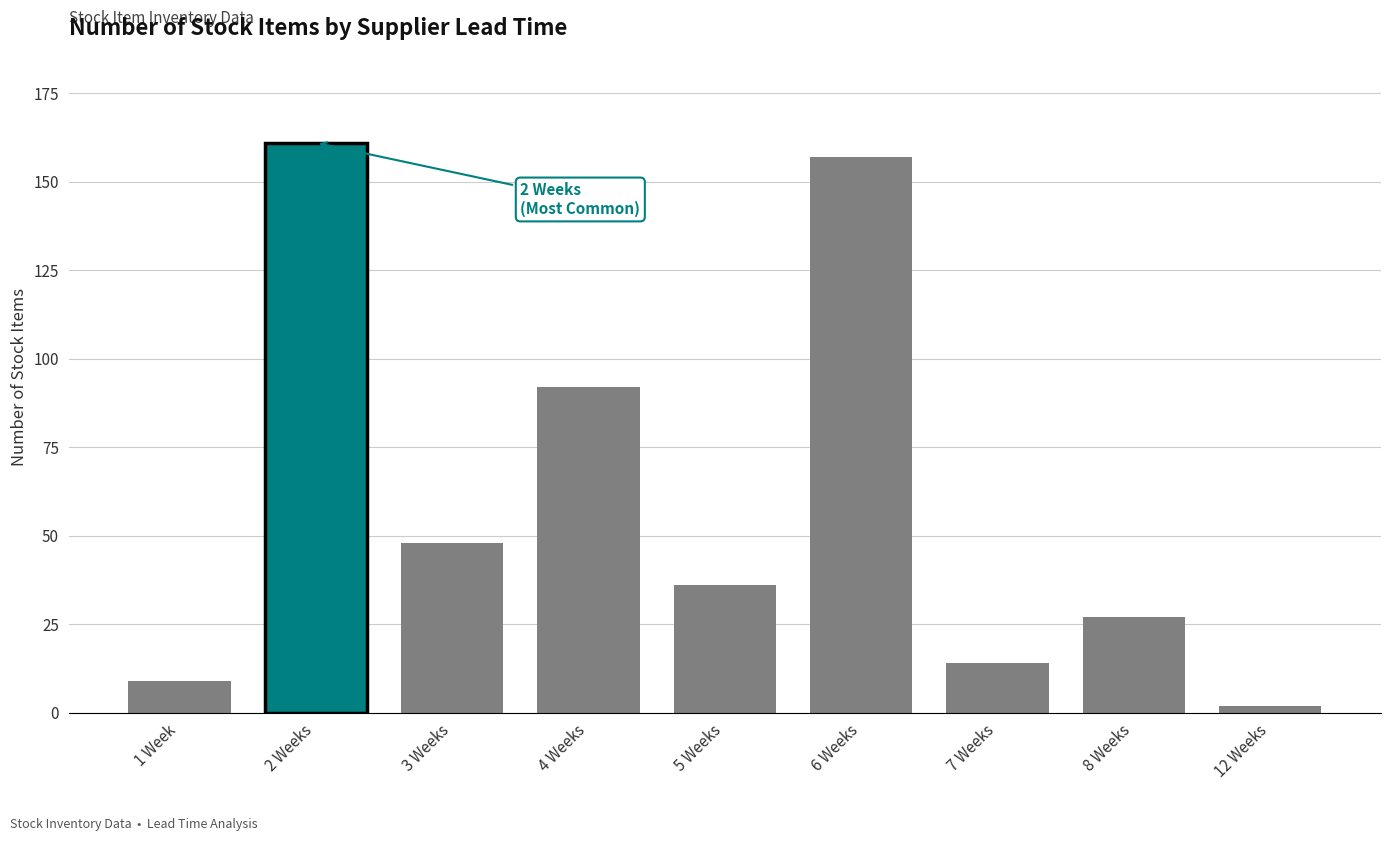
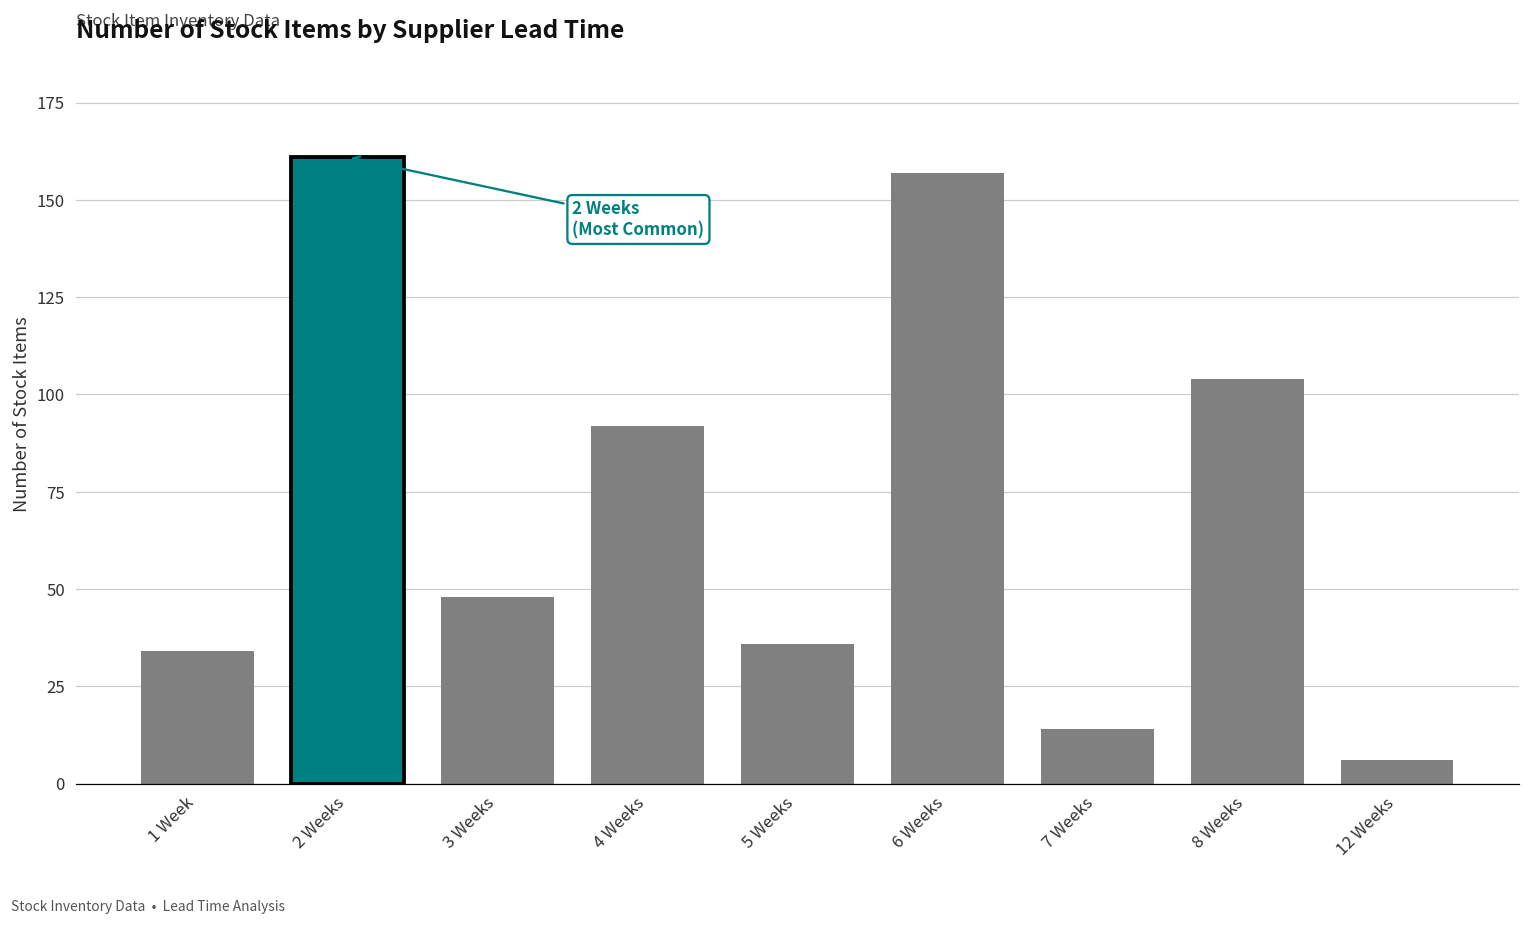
1 Week: 9 -> 34
8 Weeks: 27 -> 104
12 Weeks: 2 -> 6
